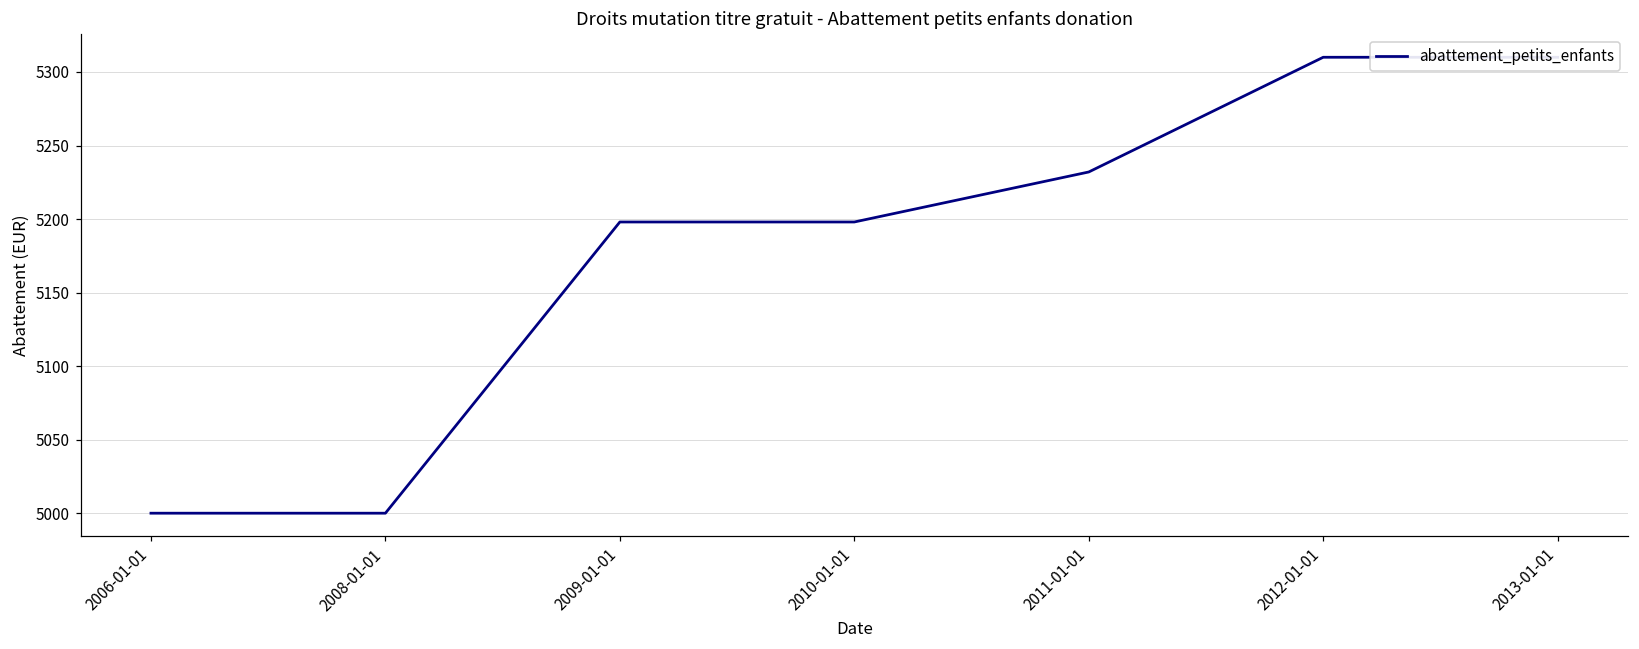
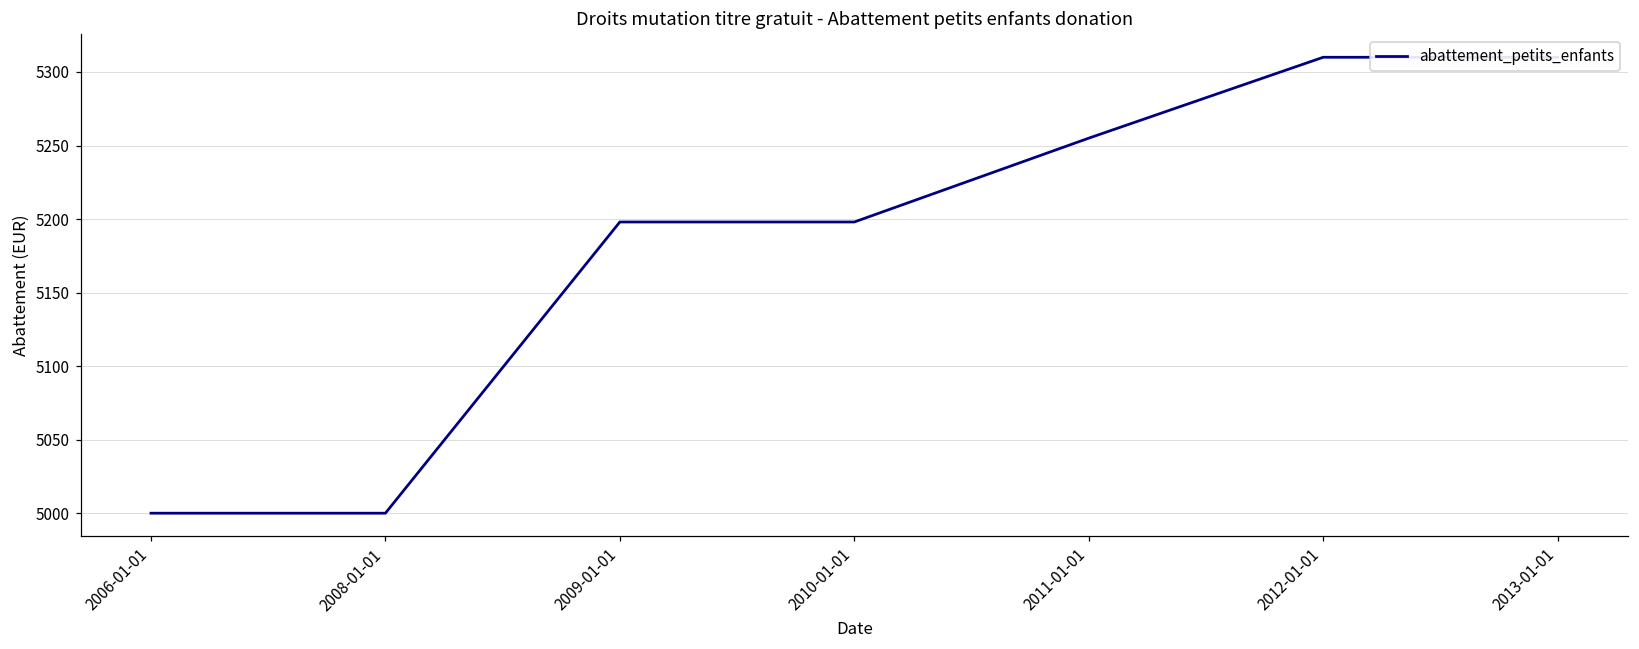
2011-01-01: 5232 -> 5255
